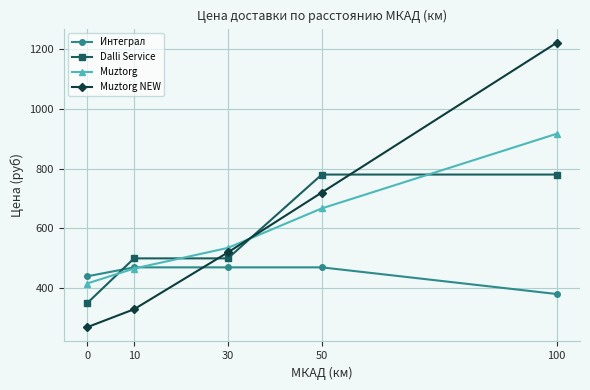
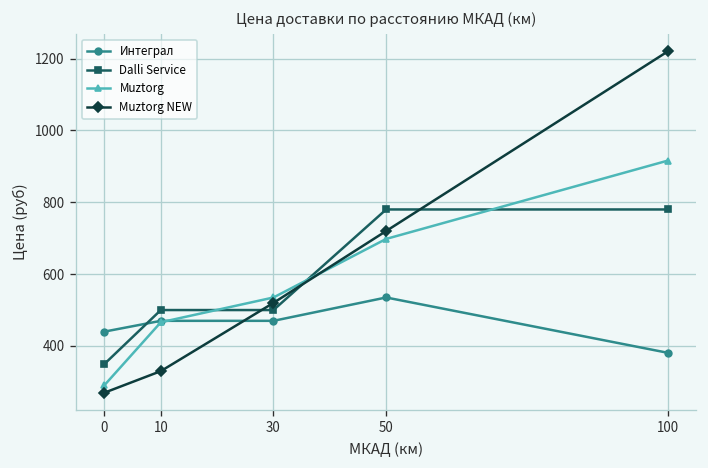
Muztorg, 0: 420 -> 290
Интеграл, 50: 470 -> 540
Muztorg, 50: 670 -> 700
